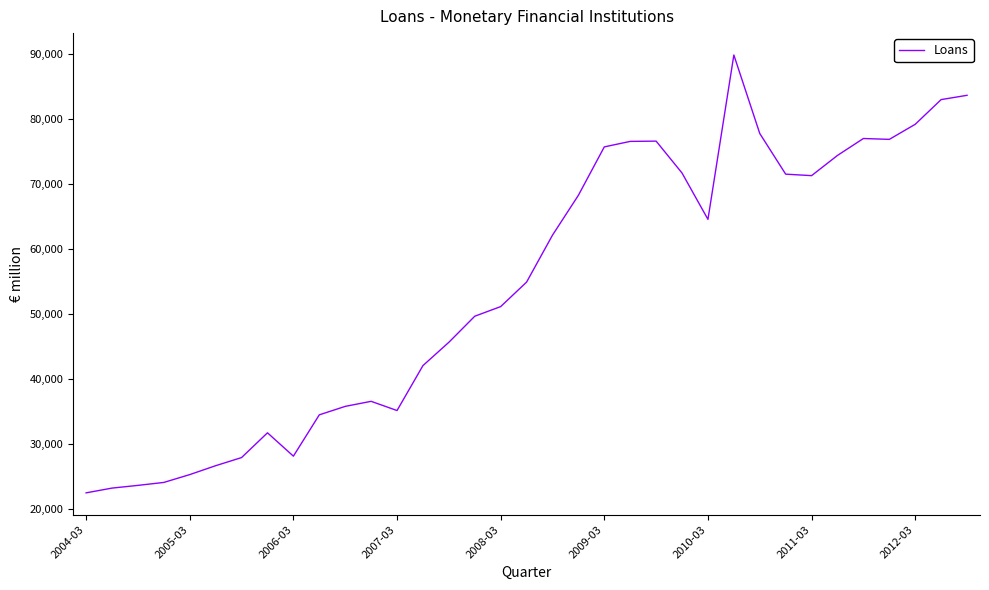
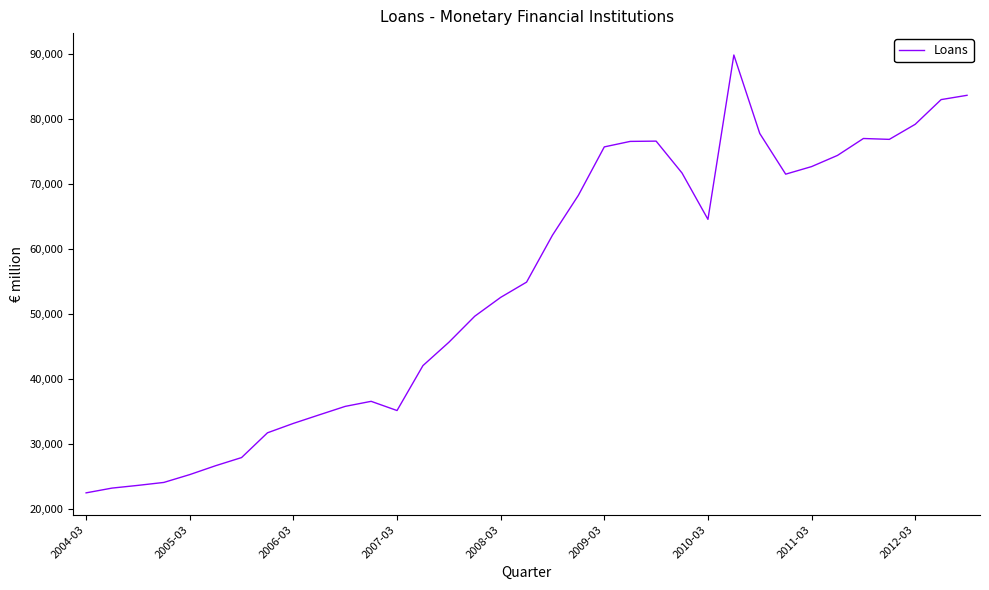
2006-03: 28,000 -> 33,000
2008-03: 51,000 -> 53,000
2011-03: 71,000 -> 73,000
